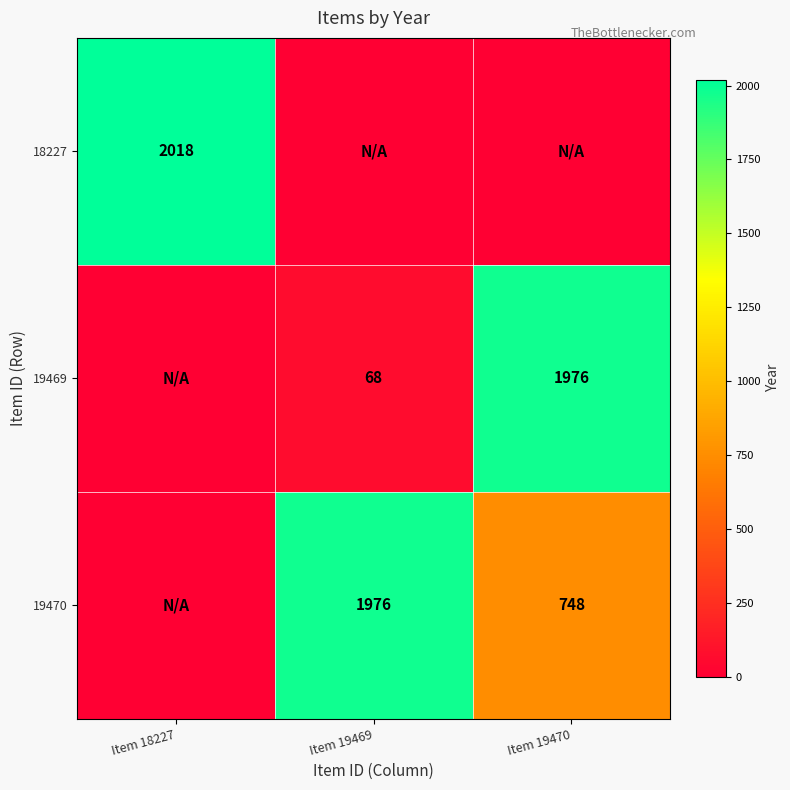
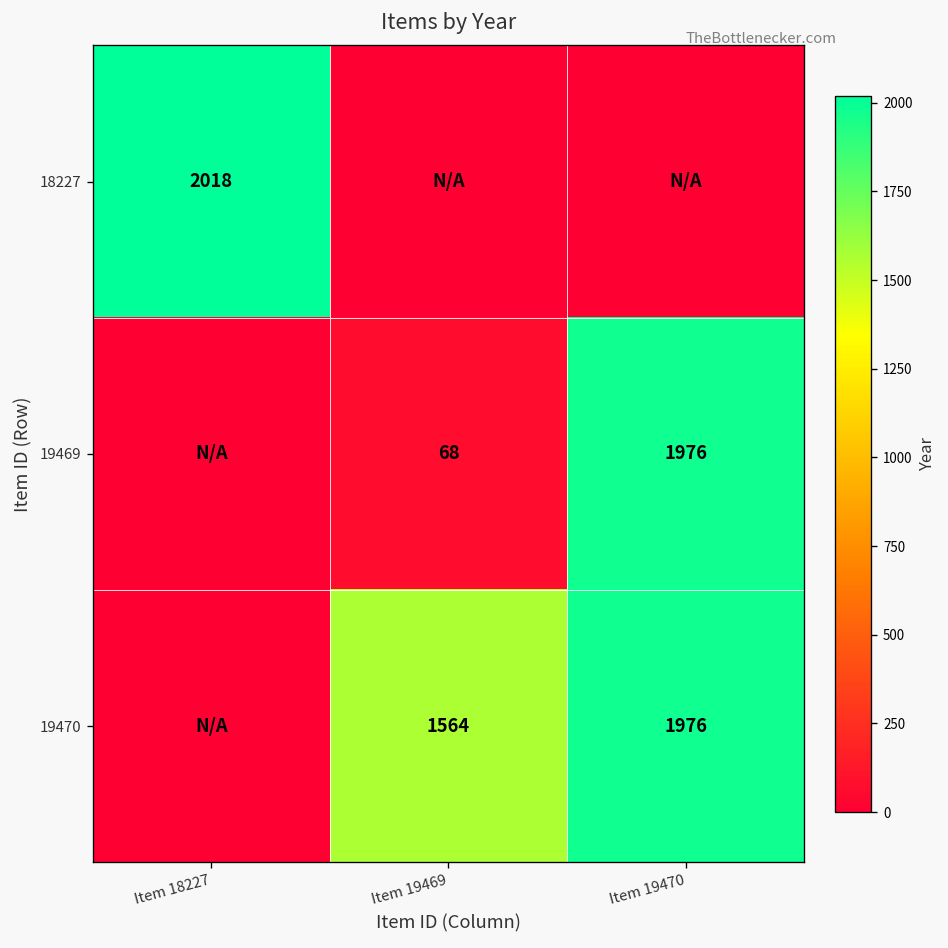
19470, Item 19469: 1976 -> 1564
19470, Item 19470: 748 -> 1976
